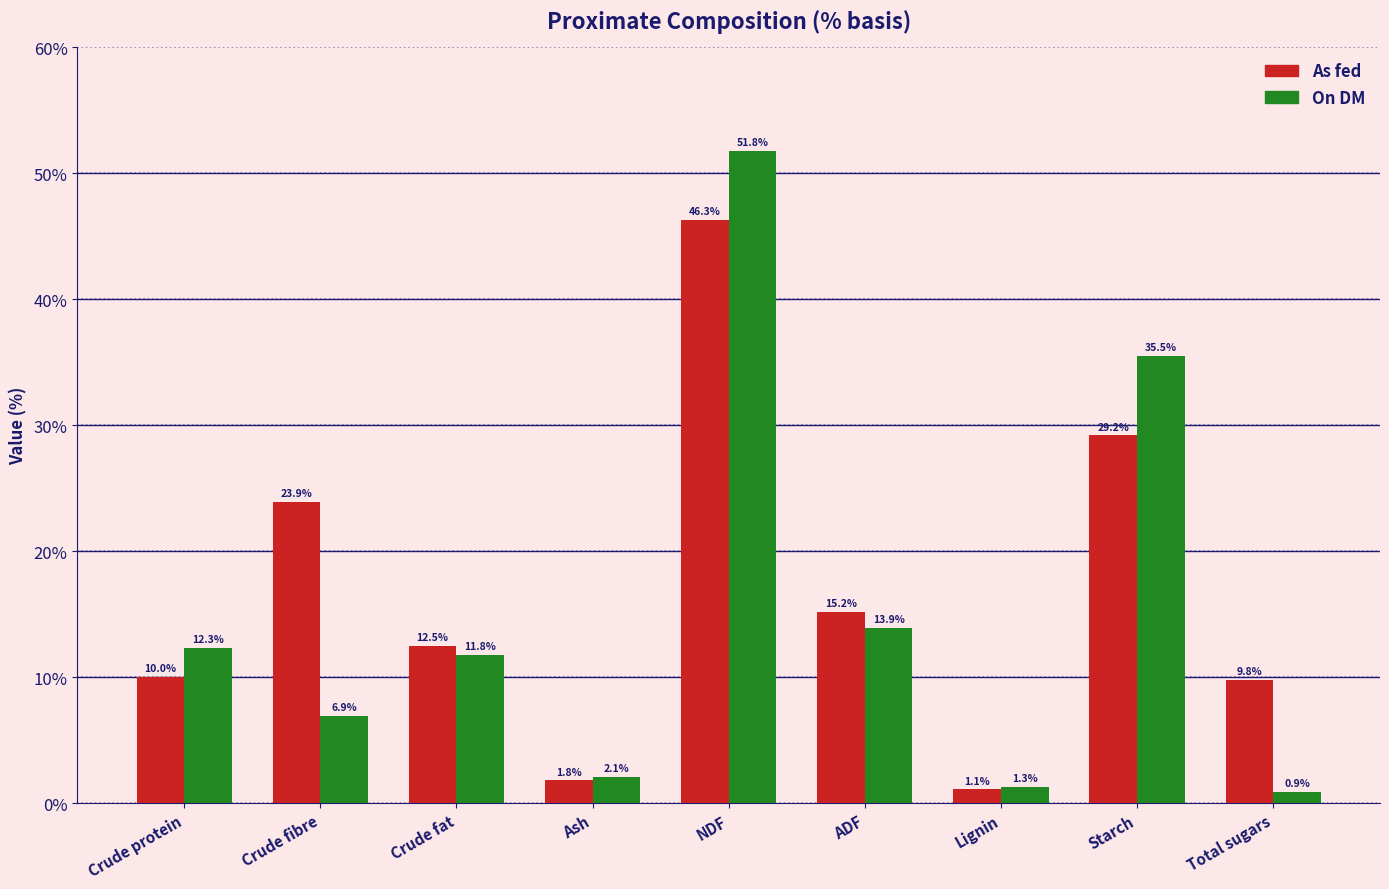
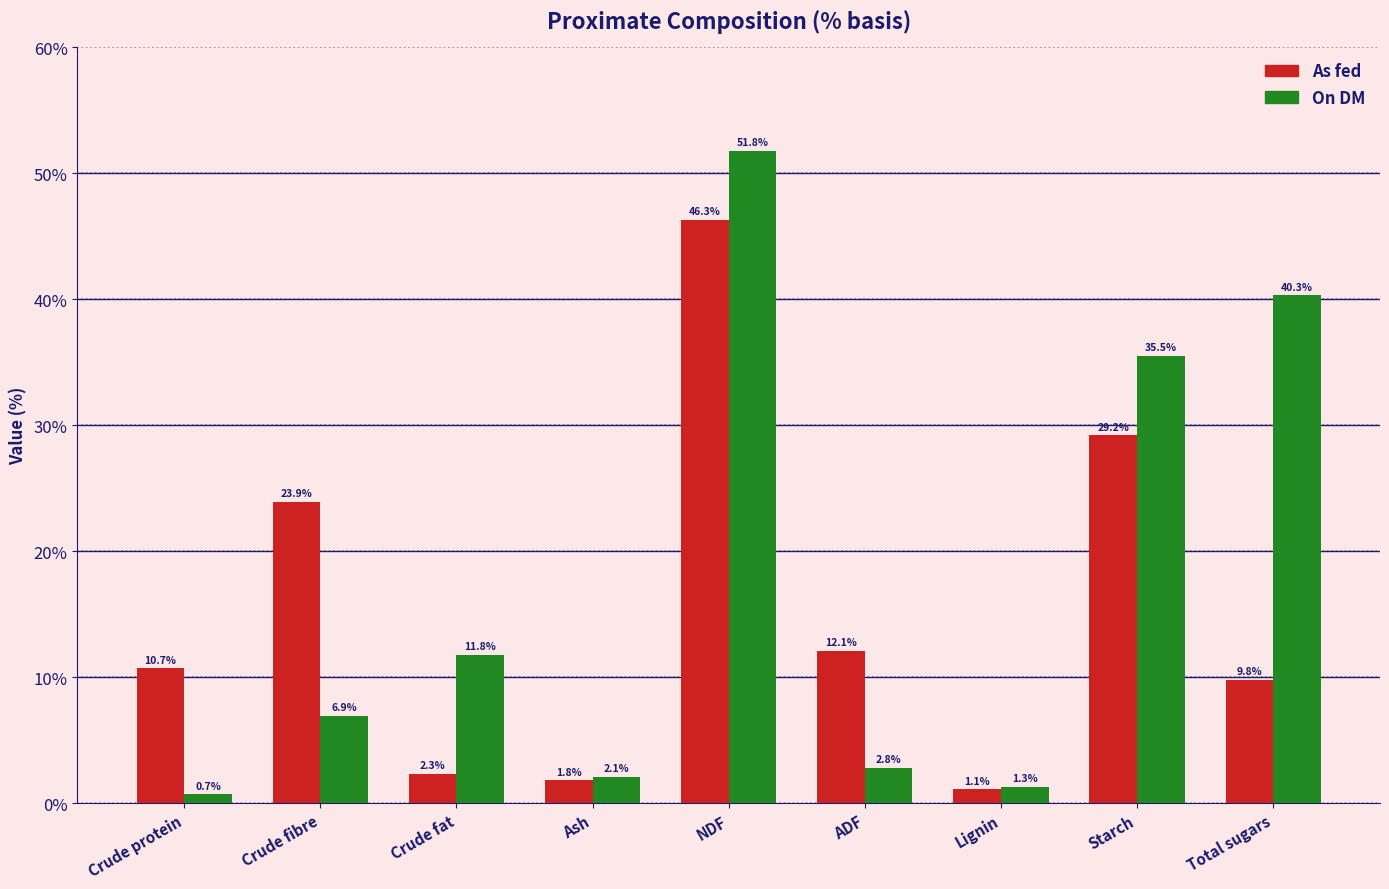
As fed, Crude protein: 10.0% -> 10.7%
On DM, Crude protein: 12.3% -> 0.7%
As fed, Crude fat: 12.5% -> 2.3%
As fed, ADF: 15.2% -> 12.1%
On DM, ADF: 13.9% -> 2.8%
On DM, Total sugars: 0.9% -> 40.3%
